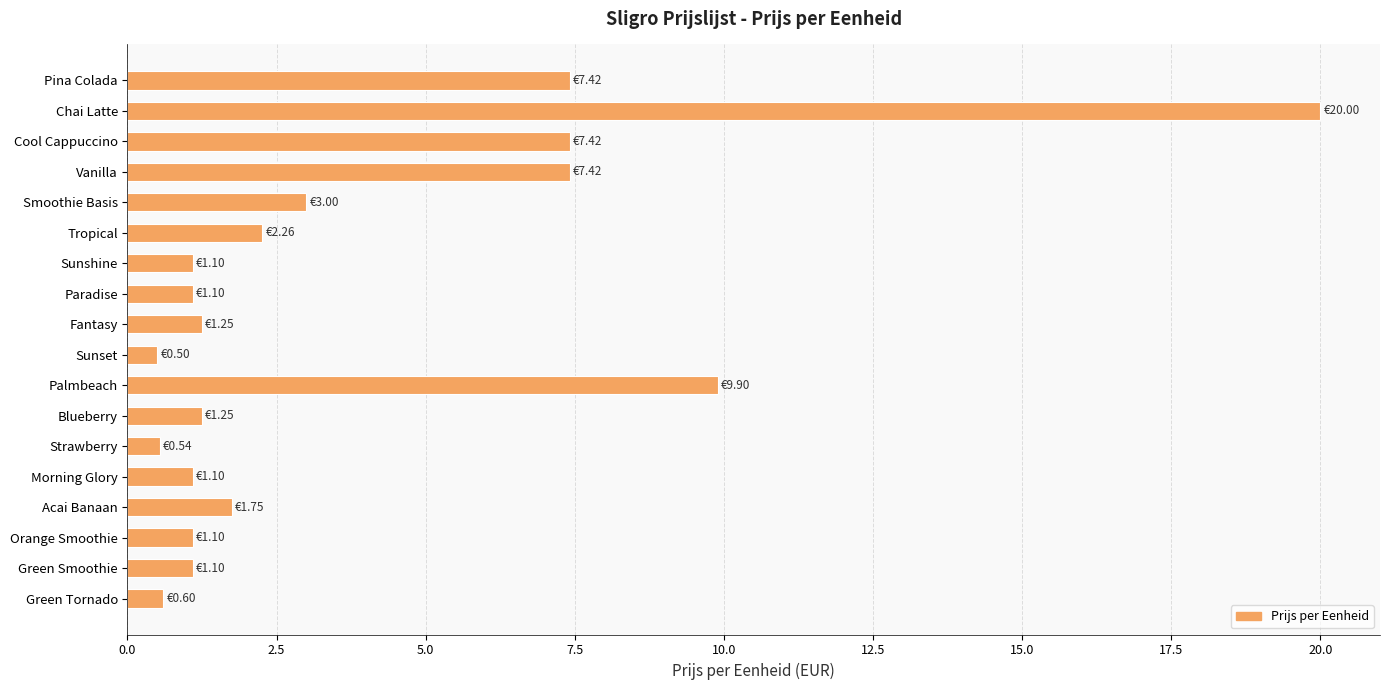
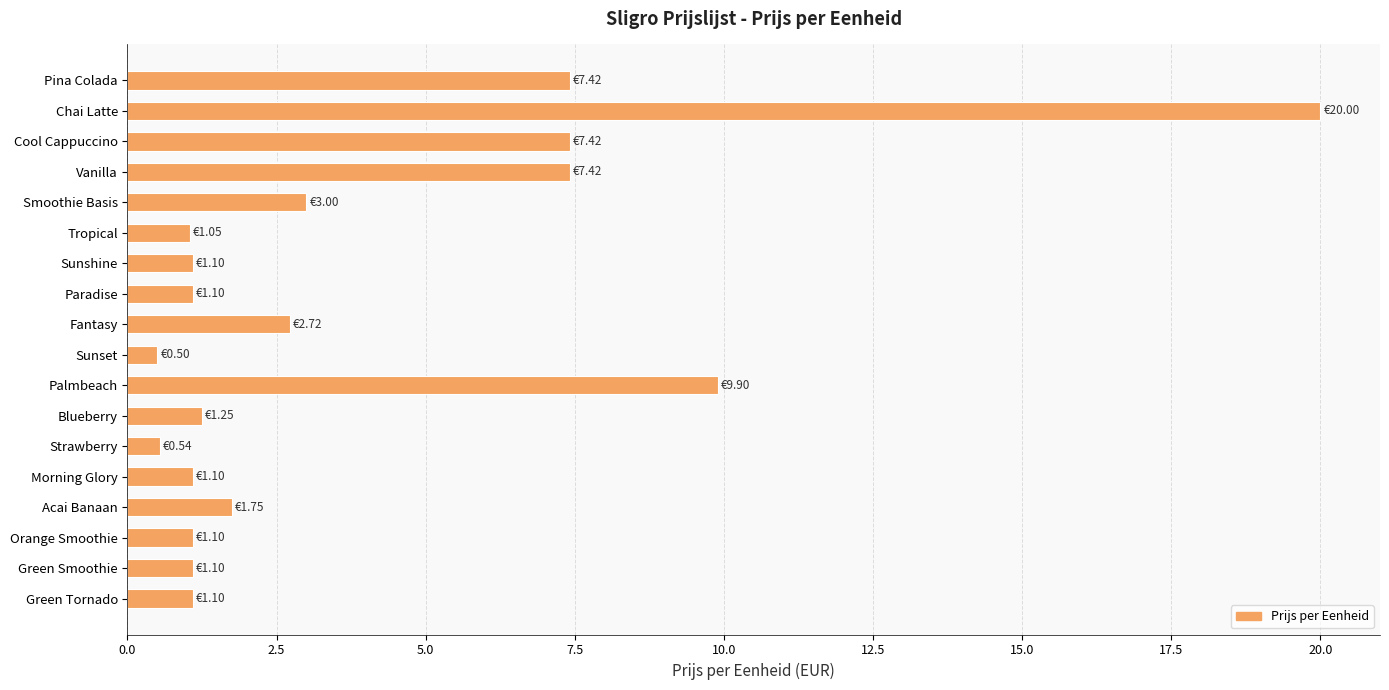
Tropical: €2.26 -> €1.05
Fantasy: €1.25 -> €2.72
Green Tornado: €0.60 -> €1.10
